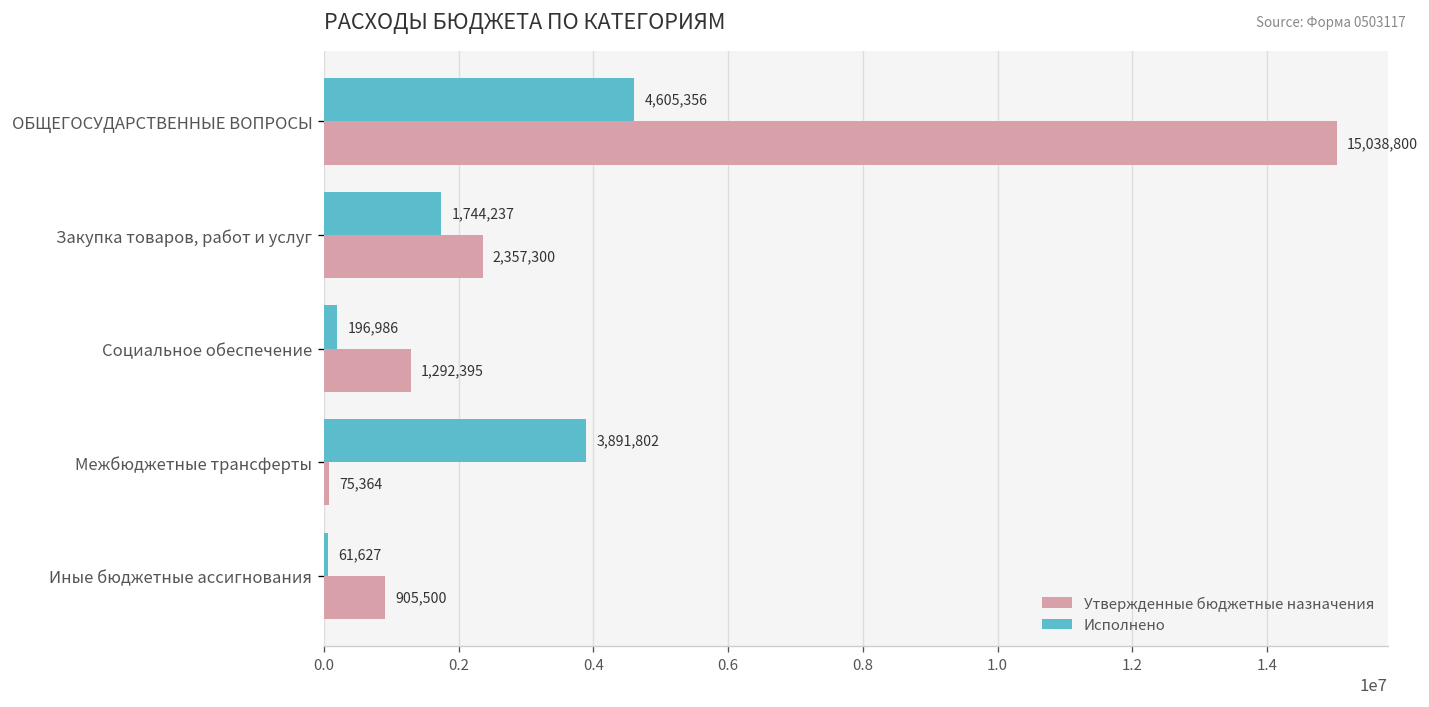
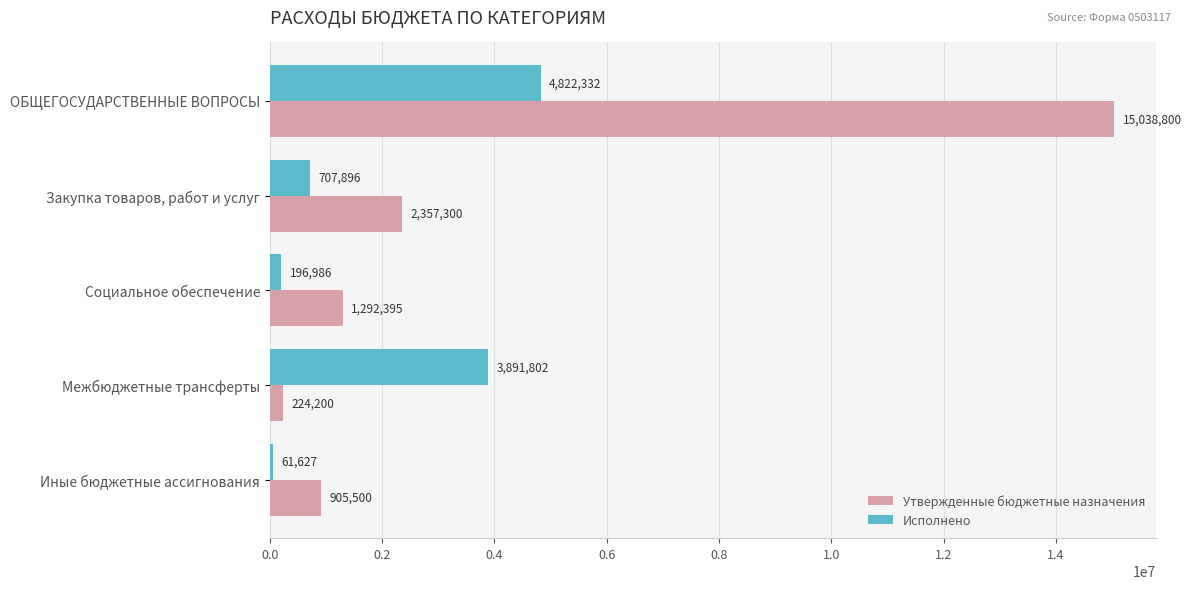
Исполнено, ОБЩЕГОСУДАРСТВЕННЫЕ ВОПРОСЫ: 4,605,356 -> 4,822,332
Исполнено, Закупка товаров, работ и услуг: 1,744,237 -> 707,896
Утвержденные бюджетные назначения, Межбюджетные трансферты: 75,364 -> 224,200
